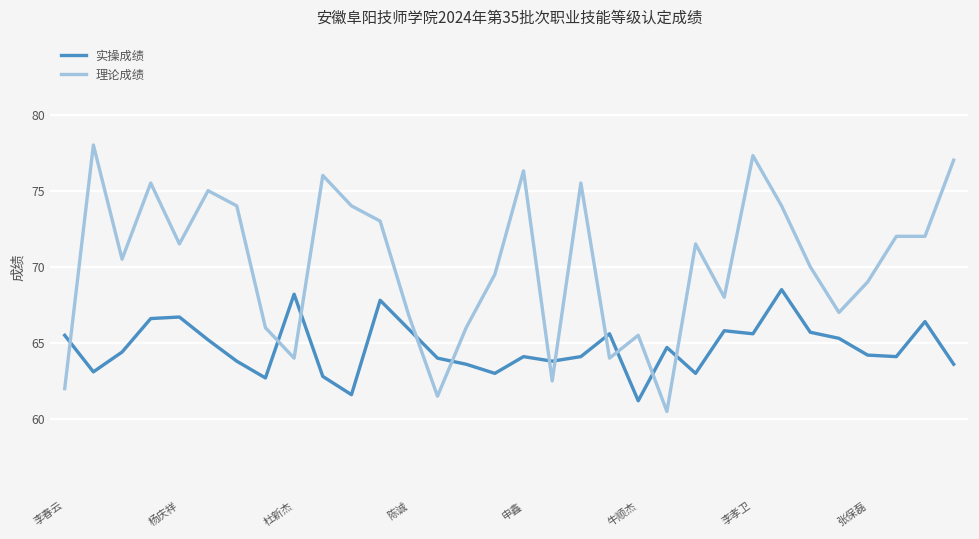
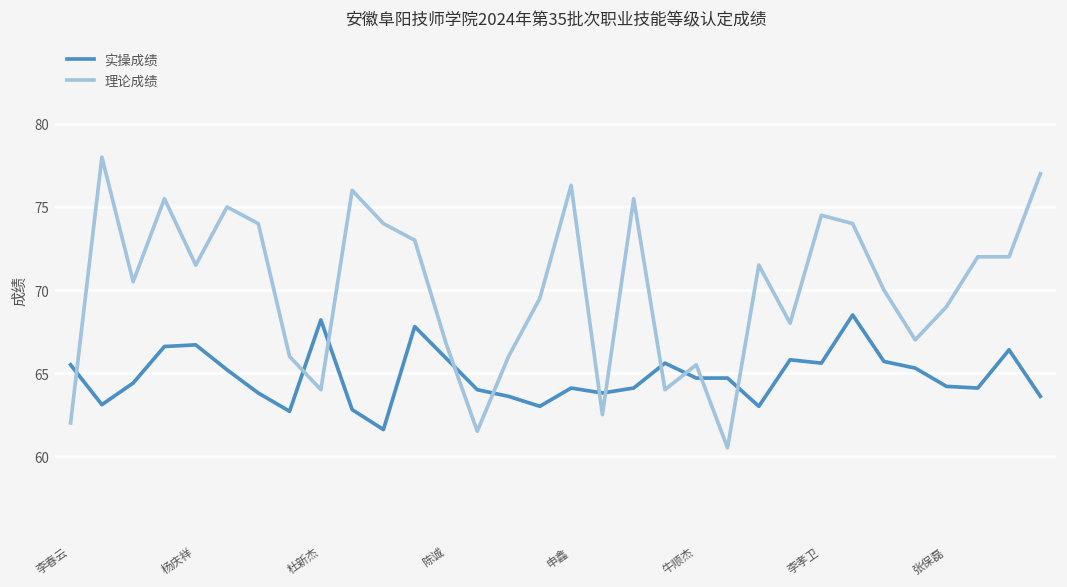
实操成绩, 牛顺杰: 61.2 -> 64.7
理论成绩, 李孝卫: 77.3 -> 74.5
